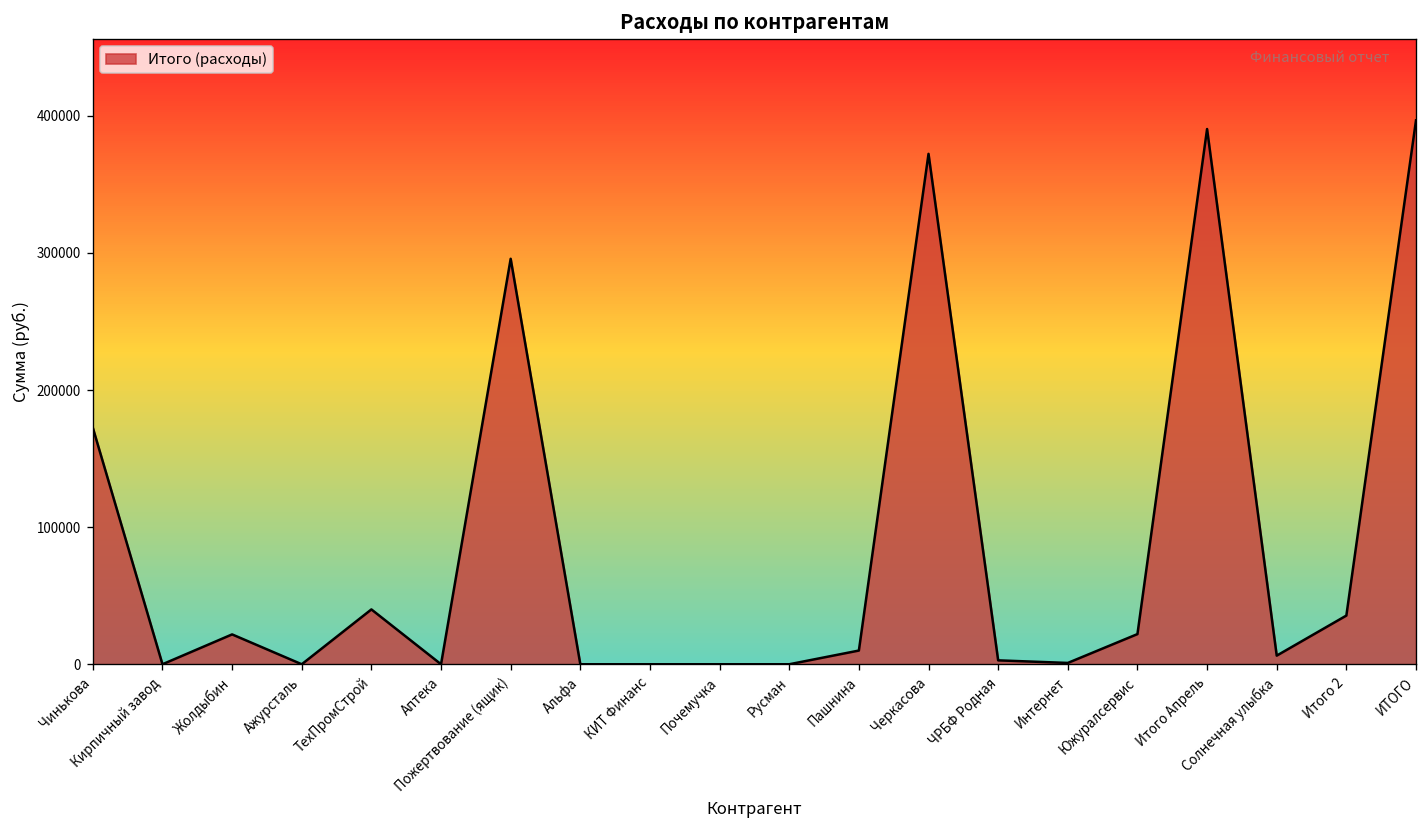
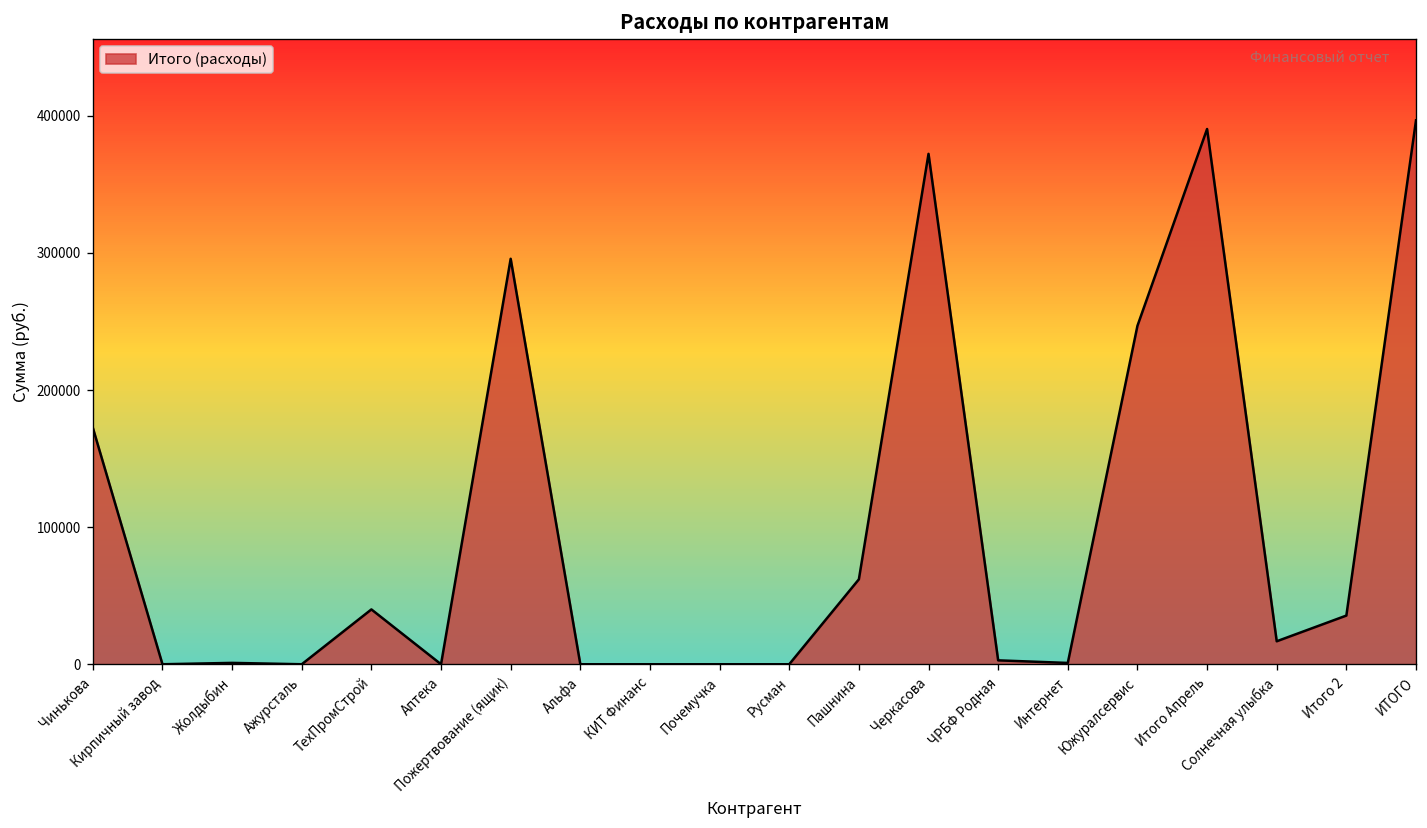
Жолдыбин: 22000 -> 1000
Пашнина: 10000 -> 62000
Южуралсервис: 22000 -> 247000
Солнечная улыбка: 6000 -> 17000
